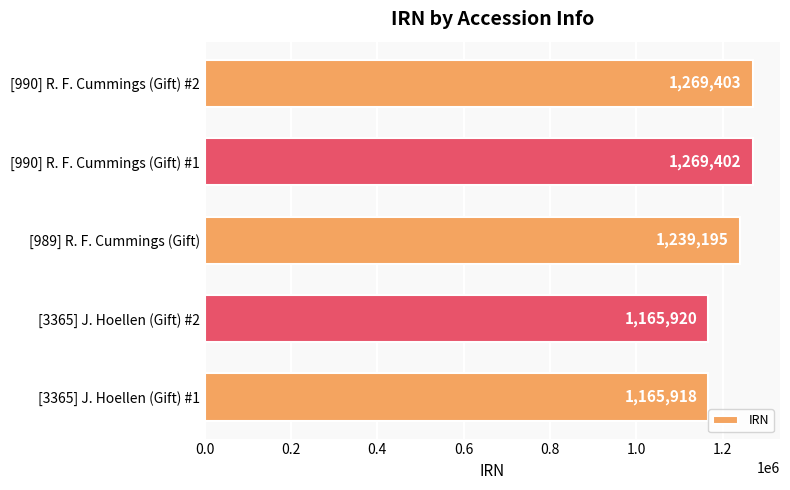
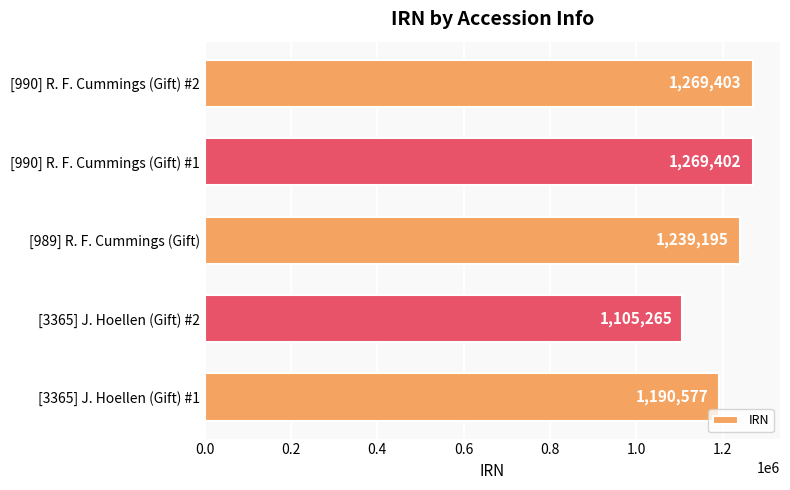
[3365] J. Hoellen (Gift) #2: 1,165,920 -> 1,105,265
[3365] J. Hoellen (Gift) #1: 1,165,918 -> 1,190,577
